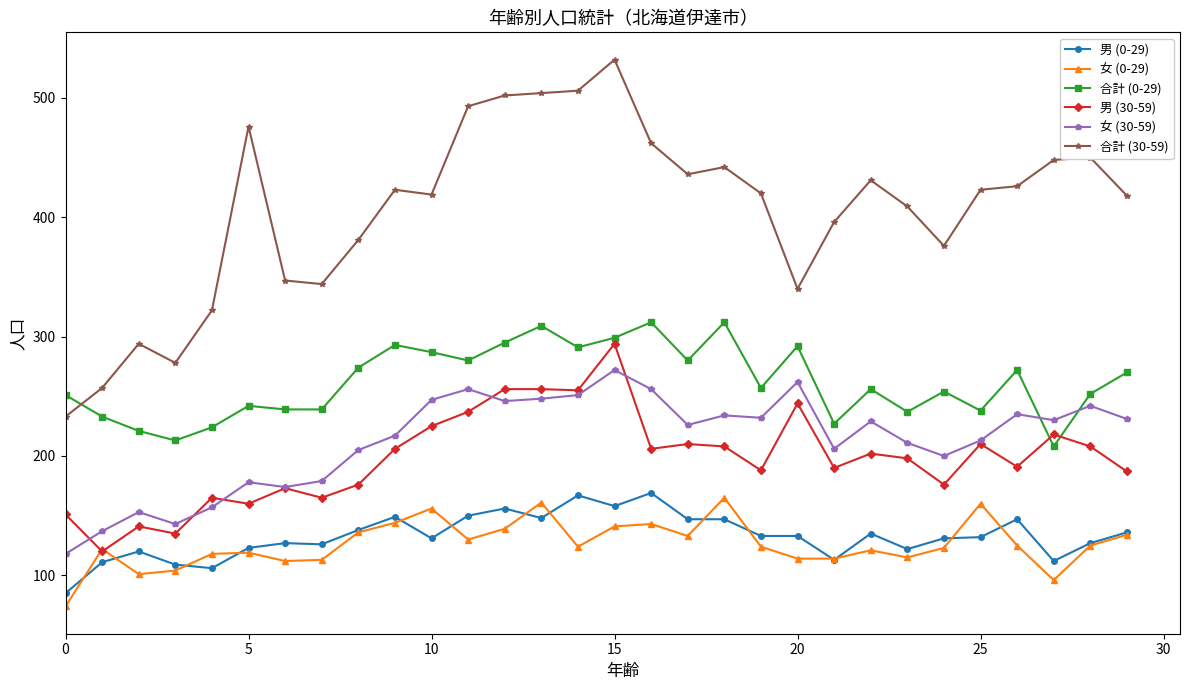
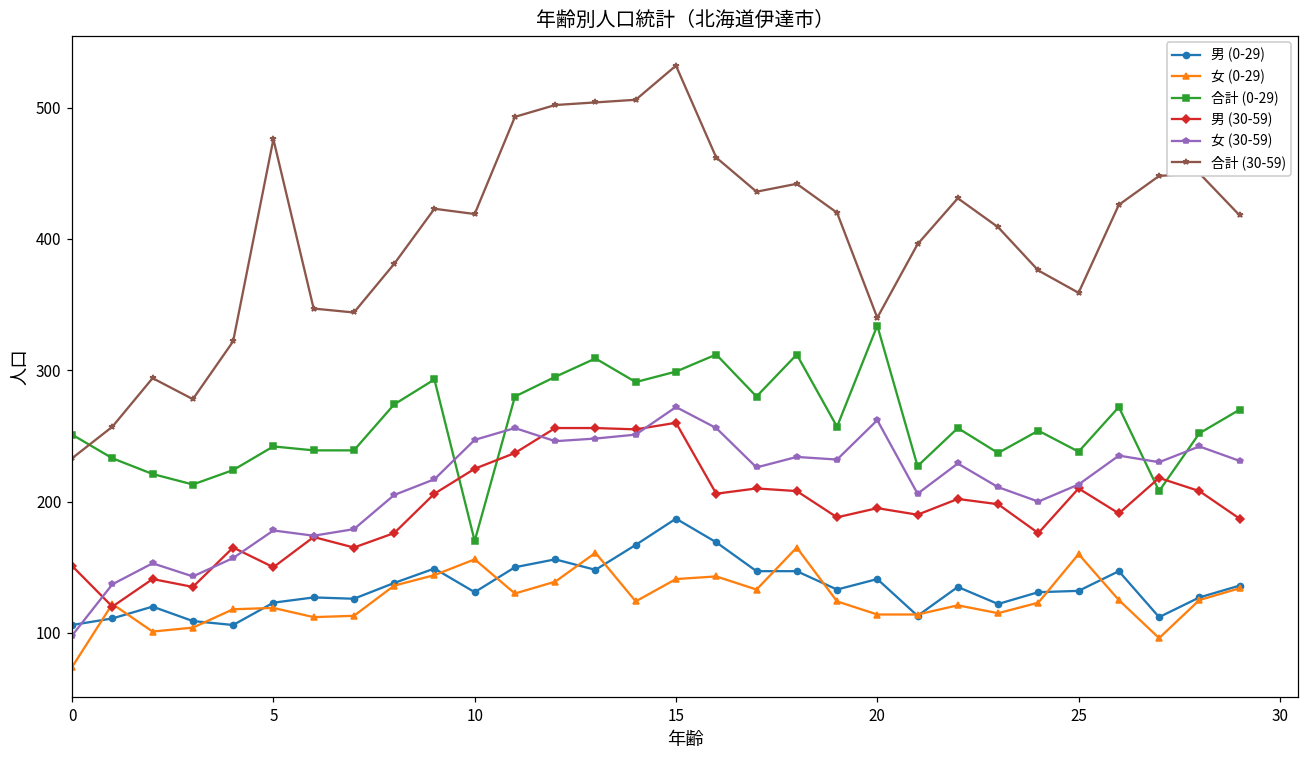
男 (0-29), 0: 85 -> 106
女 (30-59), 0: 118 -> 98
男 (30-59), 5: 160 -> 150
合計 (0-29), 10: 287 -> 170
男 (0-29), 15: 158 -> 187
男 (30-59), 15: 294 -> 260
男 (0-29), 20: 133 -> 141
合計 (0-29), 20: 292 -> 334
男 (30-59), 20: 244 -> 195
合計 (30-59), 25: 423 -> 359
